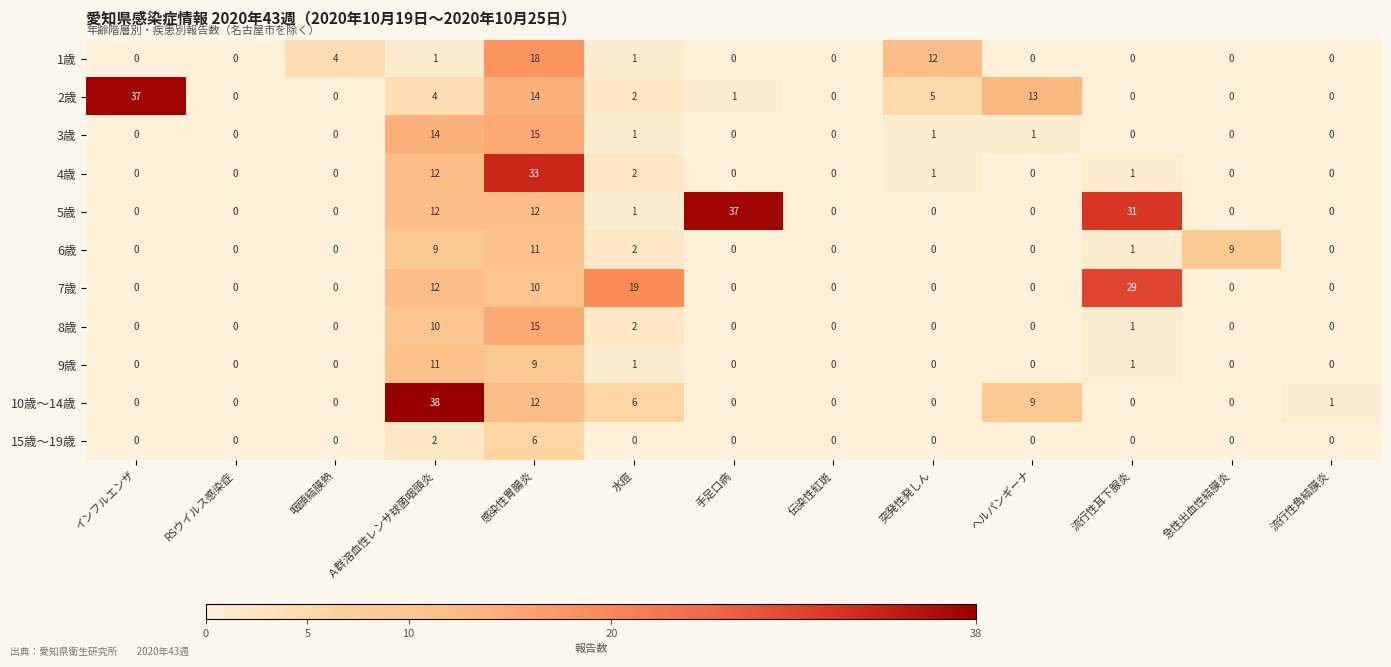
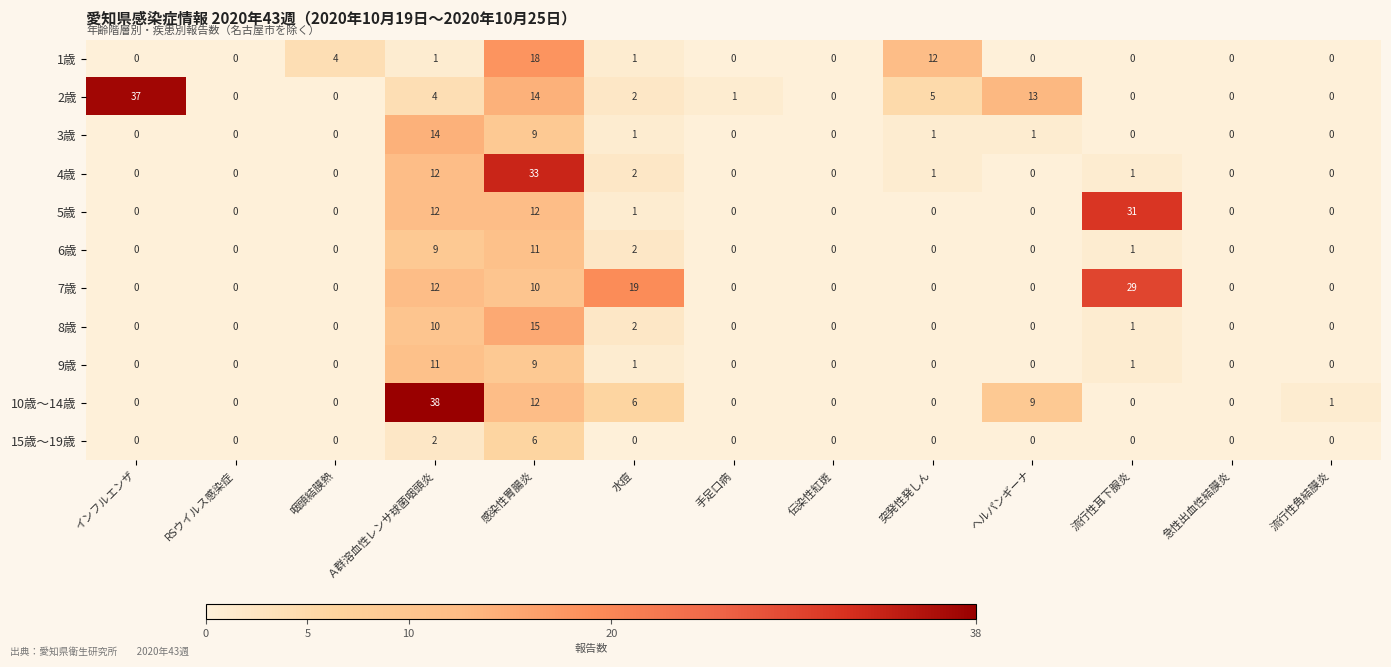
3歳, 感染性胃腸炎: 15 -> 9
5歳, 手足口病: 37 -> 0
6歳, 急性出血性結膜炎: 9 -> 0
